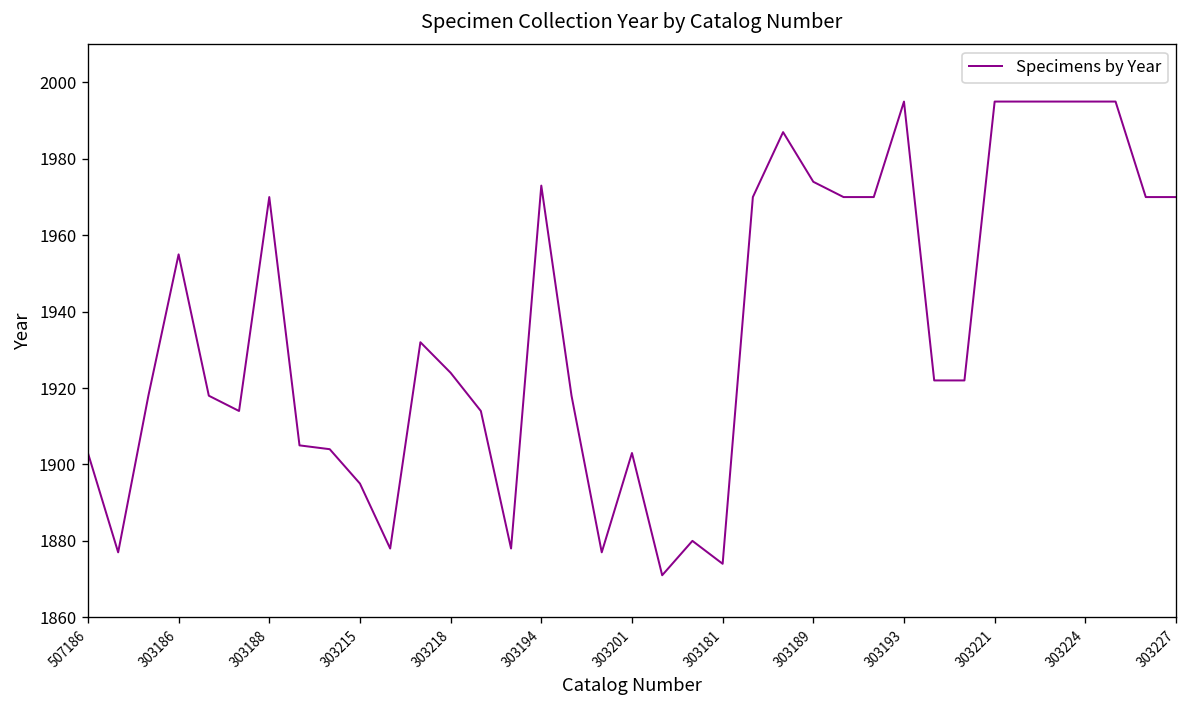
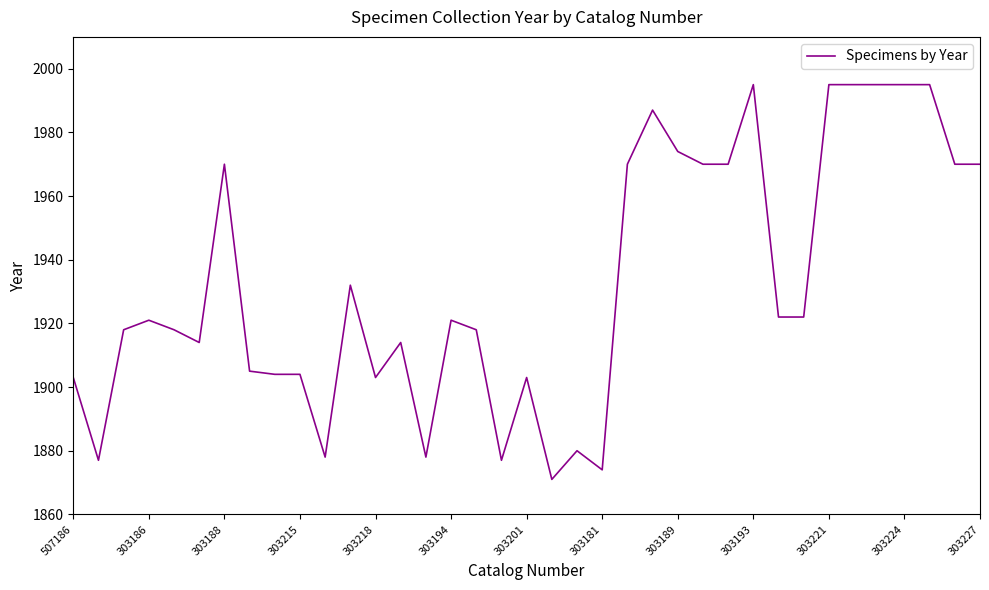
303186: 1955 -> 1921
303215: 1895 -> 1904
303218: 1924 -> 1903
303194: 1973 -> 1921
